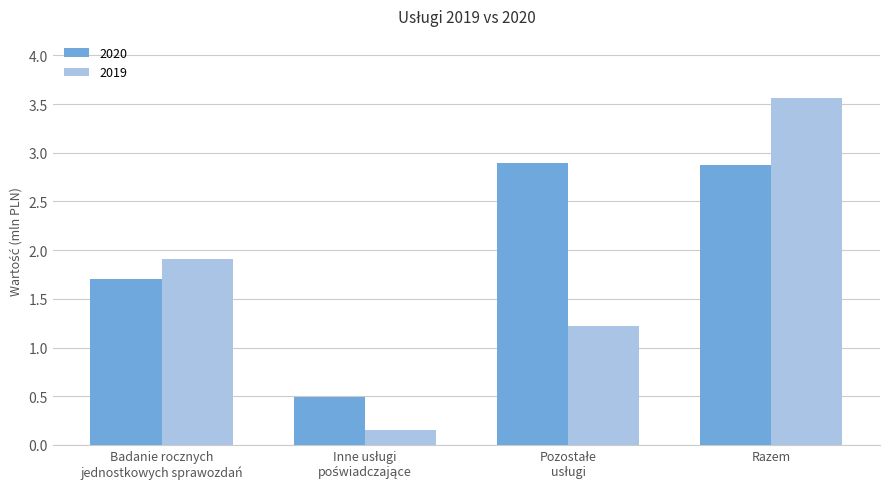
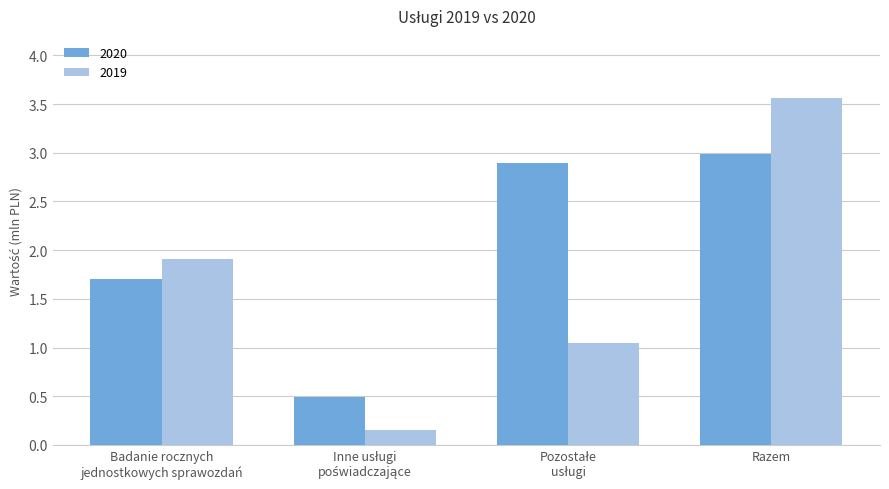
2019, Pozostałe usługi: 1.2 -> 1.1
2020, Razem: 2.9 -> 3.0
